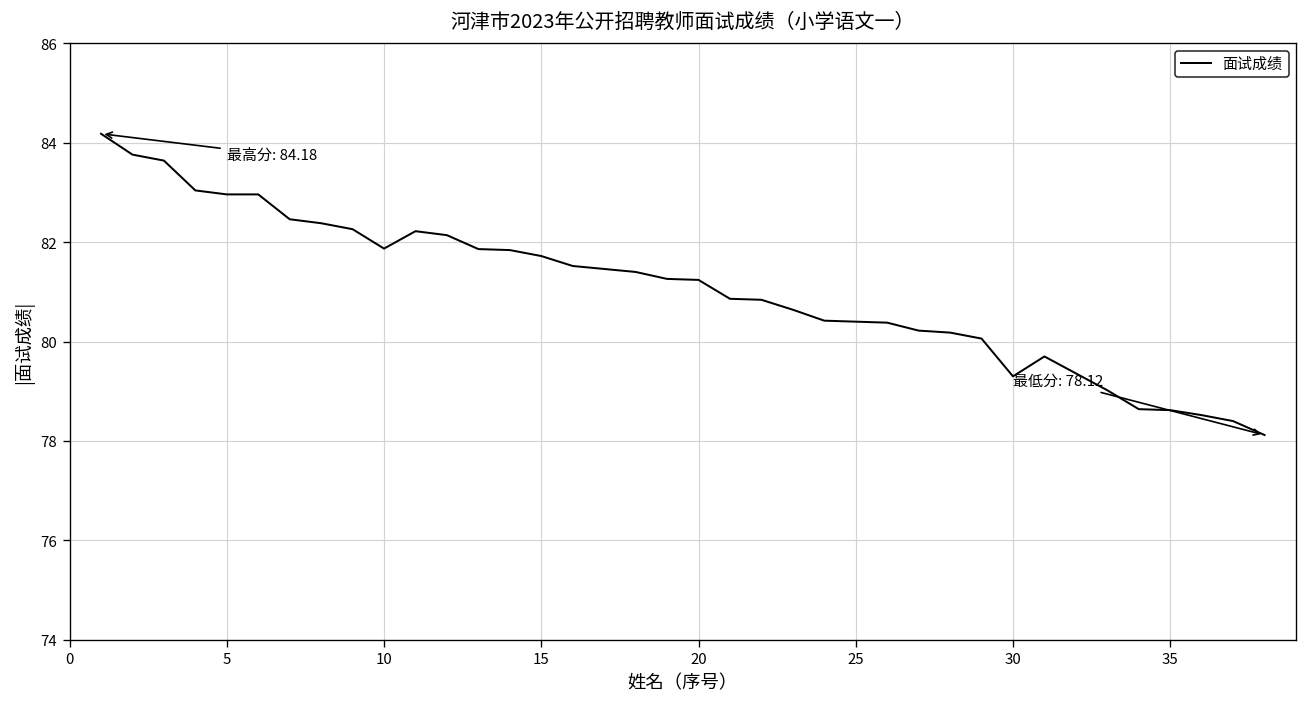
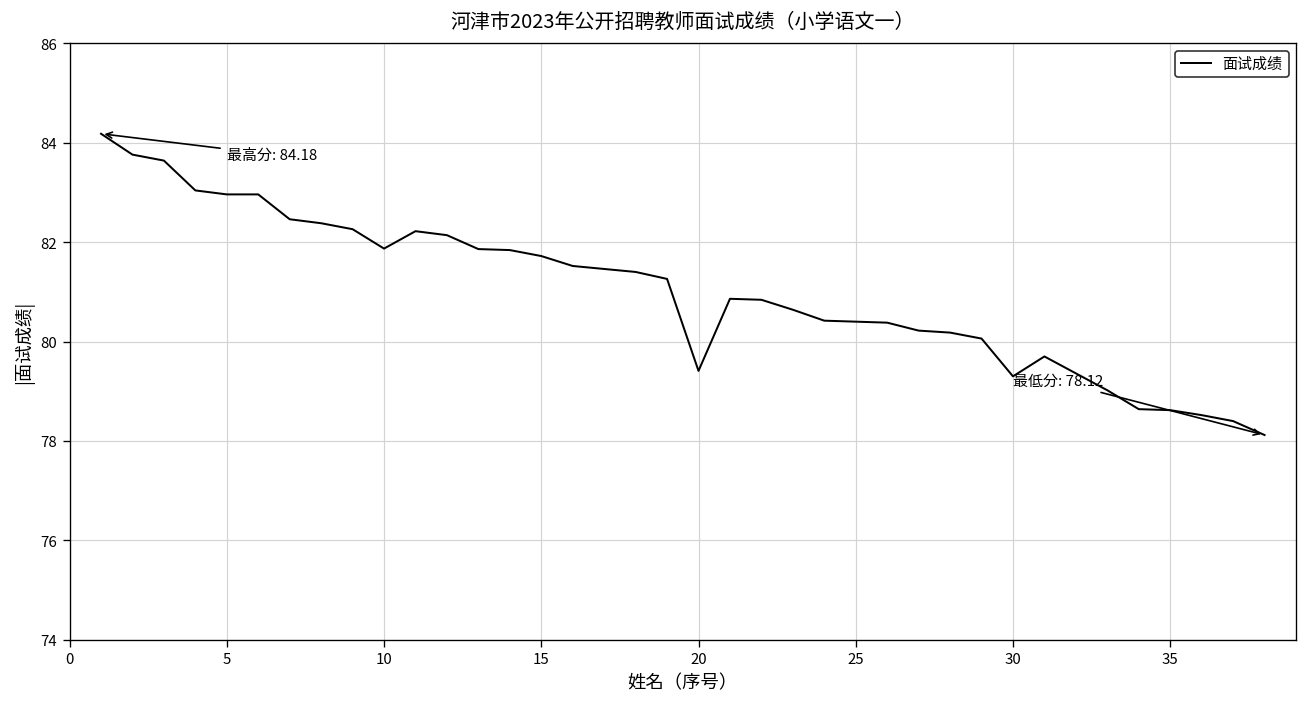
20: 81.2 -> 79.4
